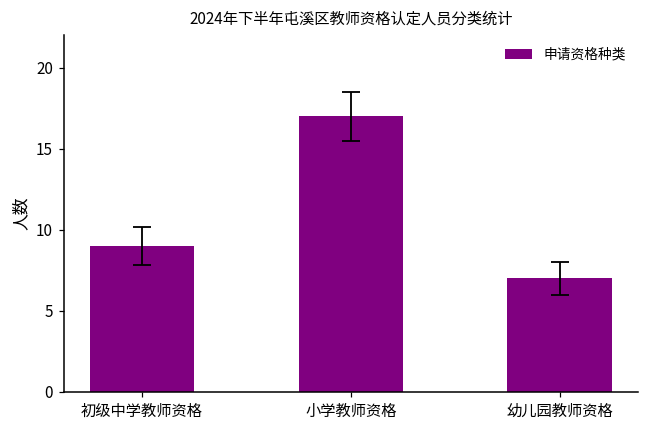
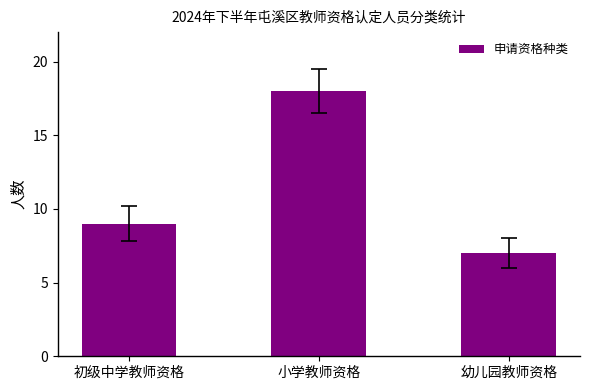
申请资格种类, 小学教师资格: 17 -> 18
